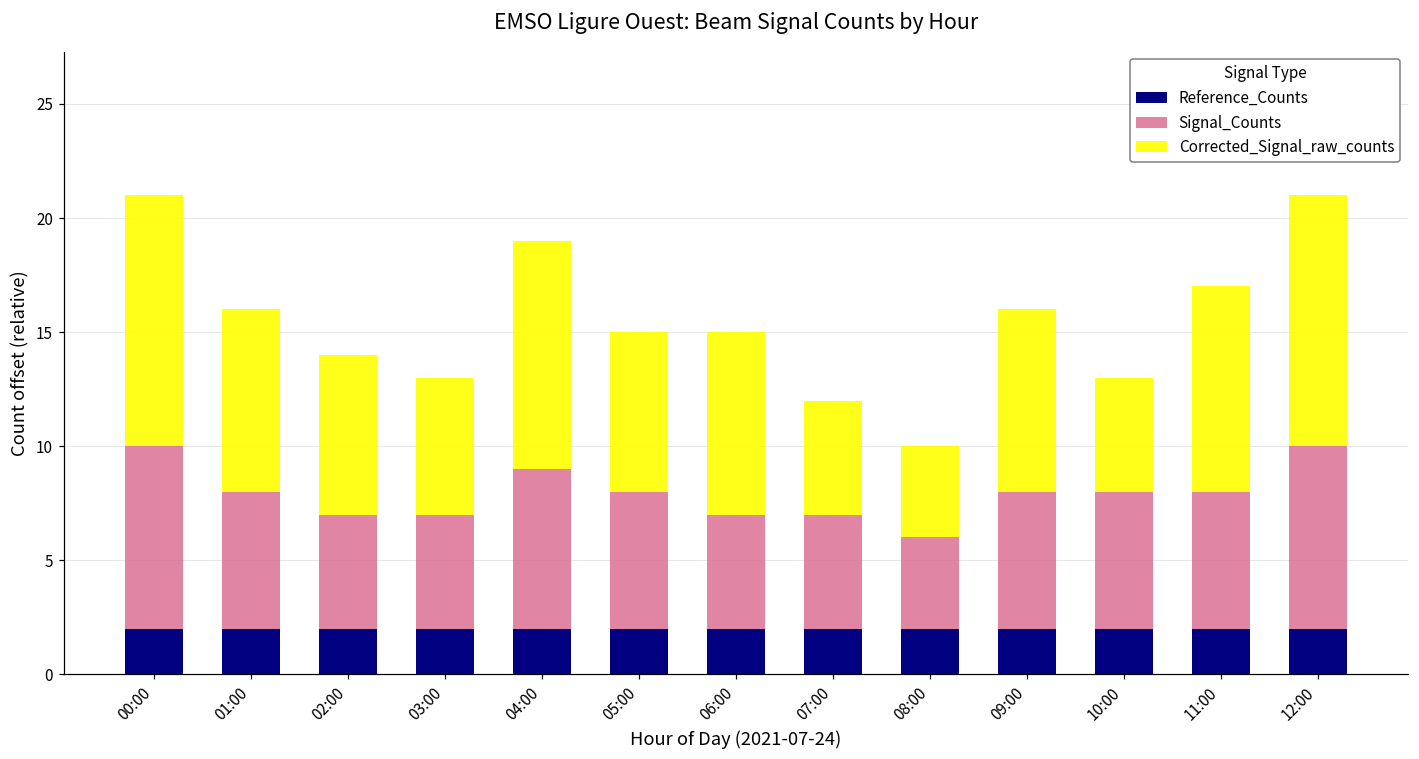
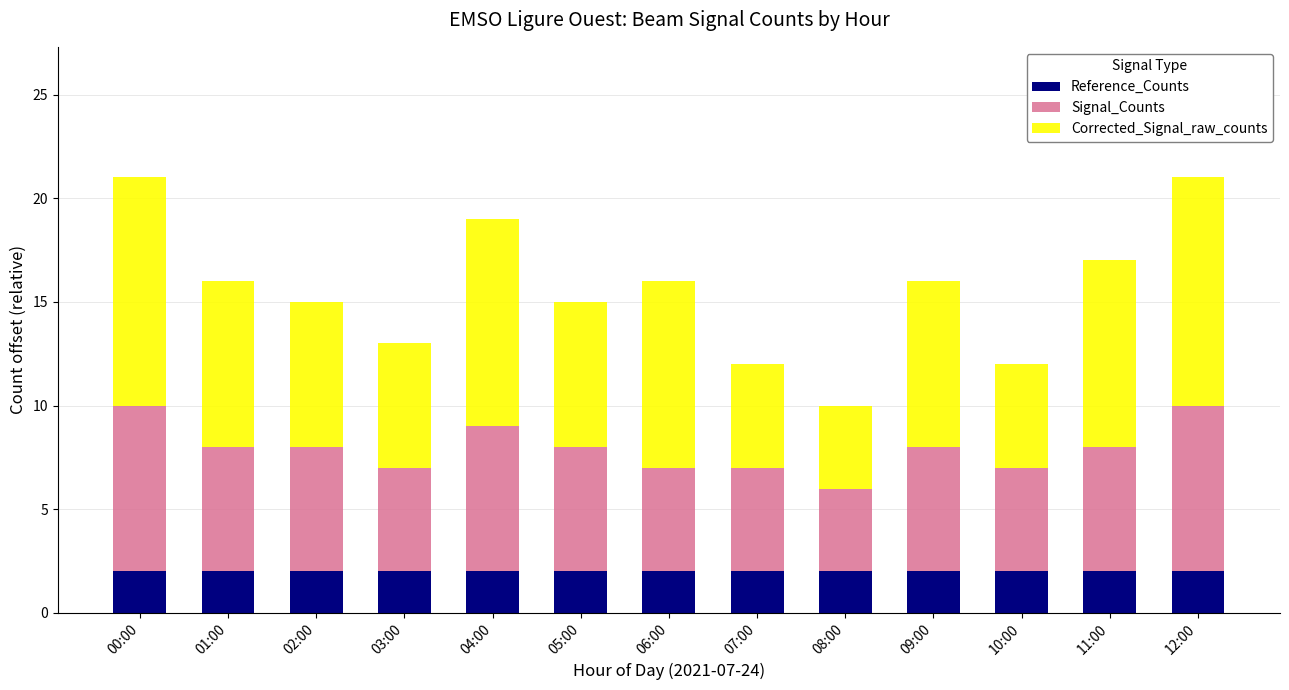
Signal_Counts, 02:00: 5.0 -> 6.0
Corrected_Signal_raw_counts, 06:00: 8.0 -> 9.0
Signal_Counts, 10:00: 6.0 -> 5.0
